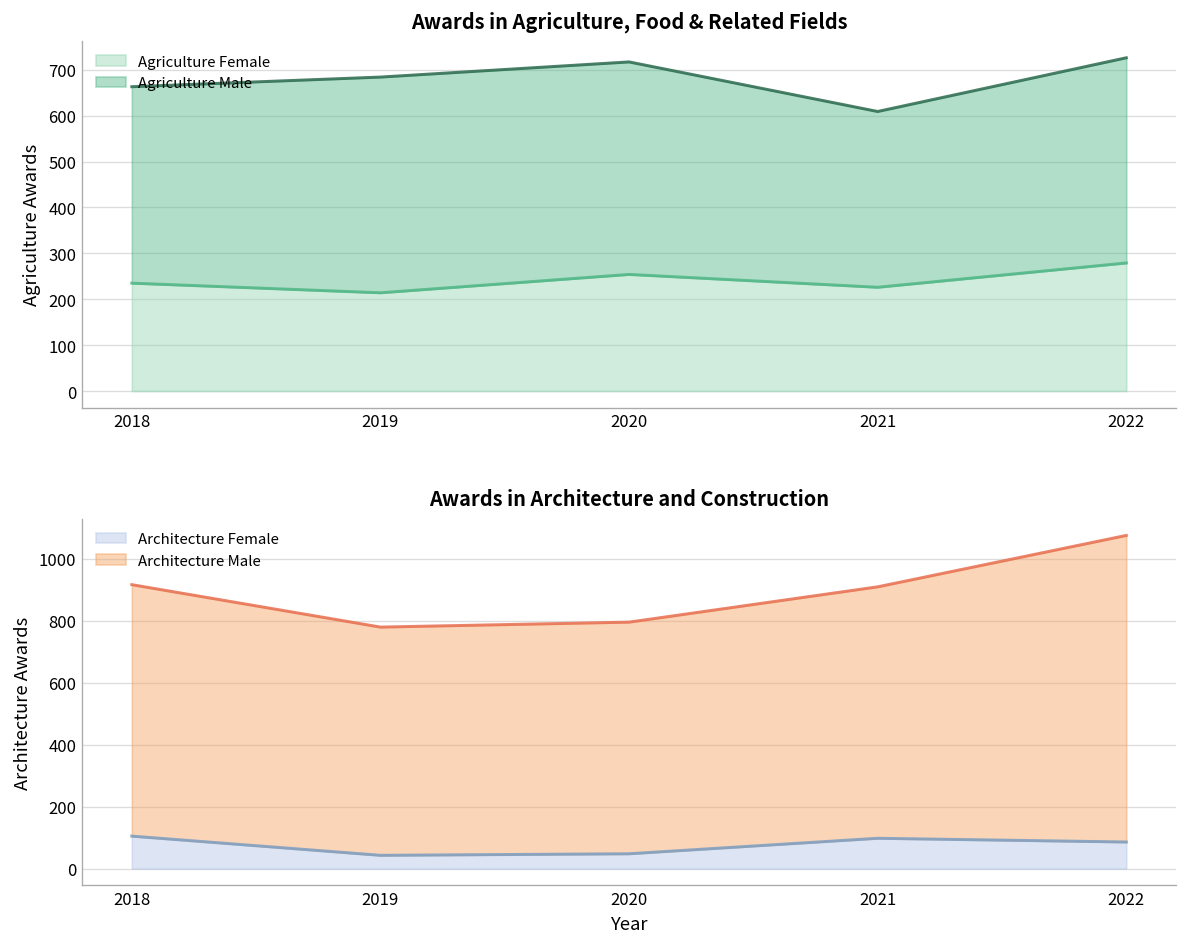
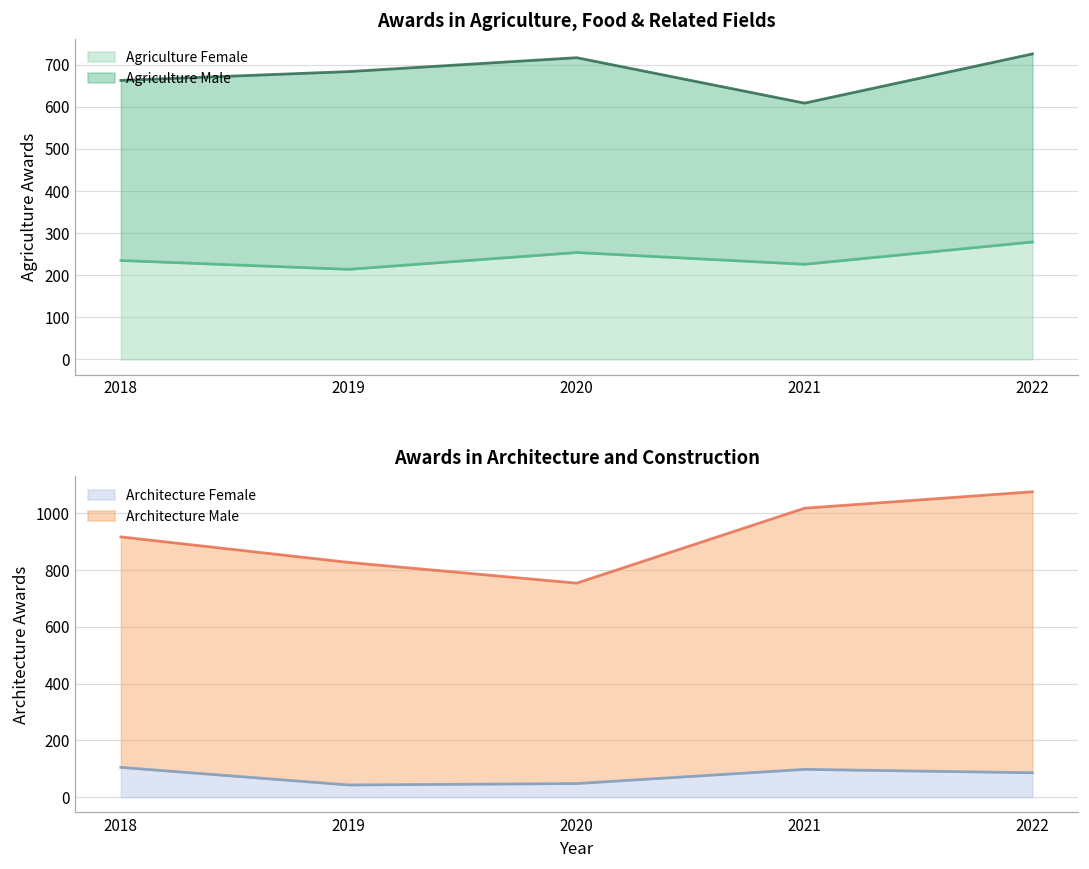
Awards in Architecture and Construction, Architecture Male, 2019: 740 -> 780
Awards in Architecture and Construction, Architecture Male, 2020: 750 -> 710
Awards in Architecture and Construction, Architecture Male, 2021: 810 -> 920
